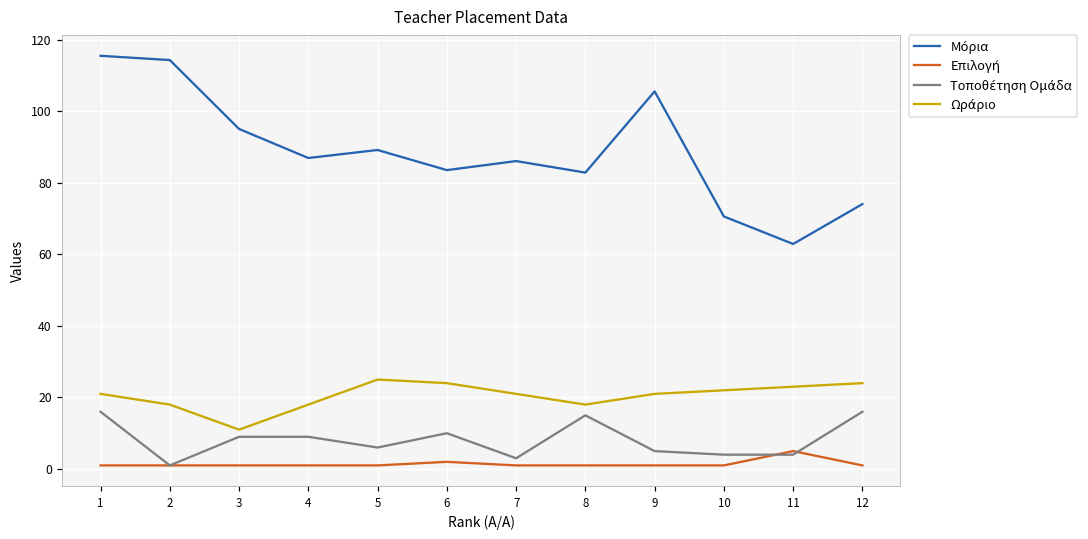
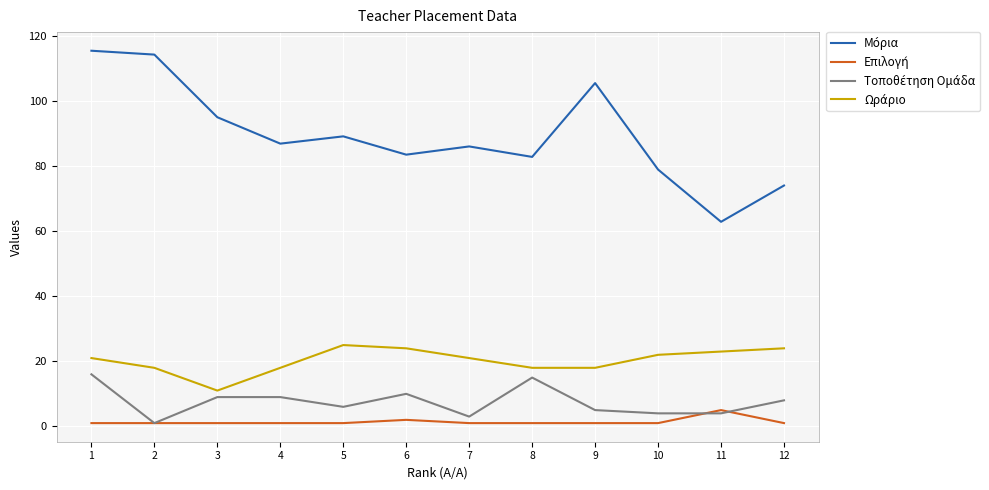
Ωράριο, 9: 21 -> 18
Μόρια, 10: 71 -> 79
Τοποθέτηση Ομάδα, 12: 16 -> 8
